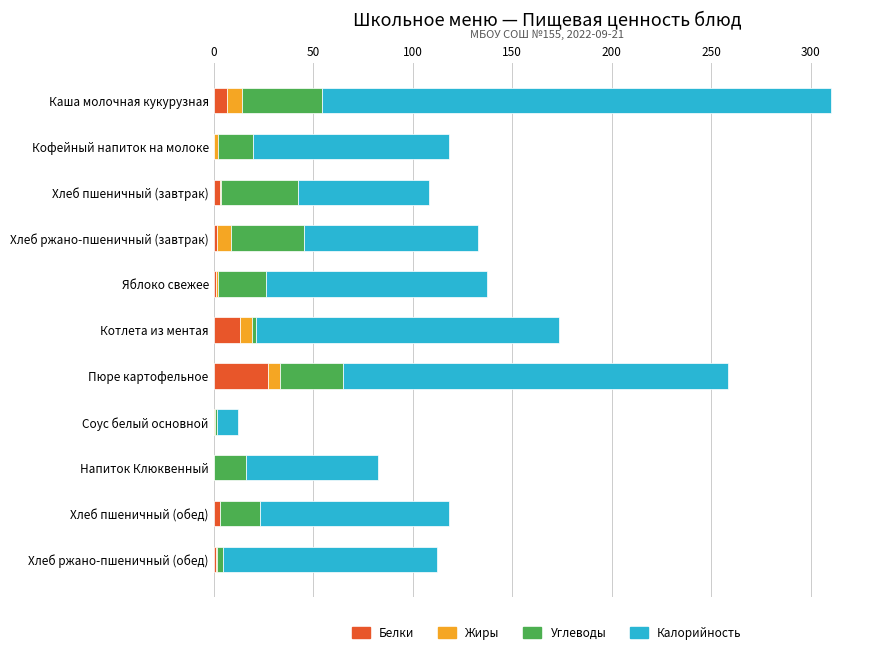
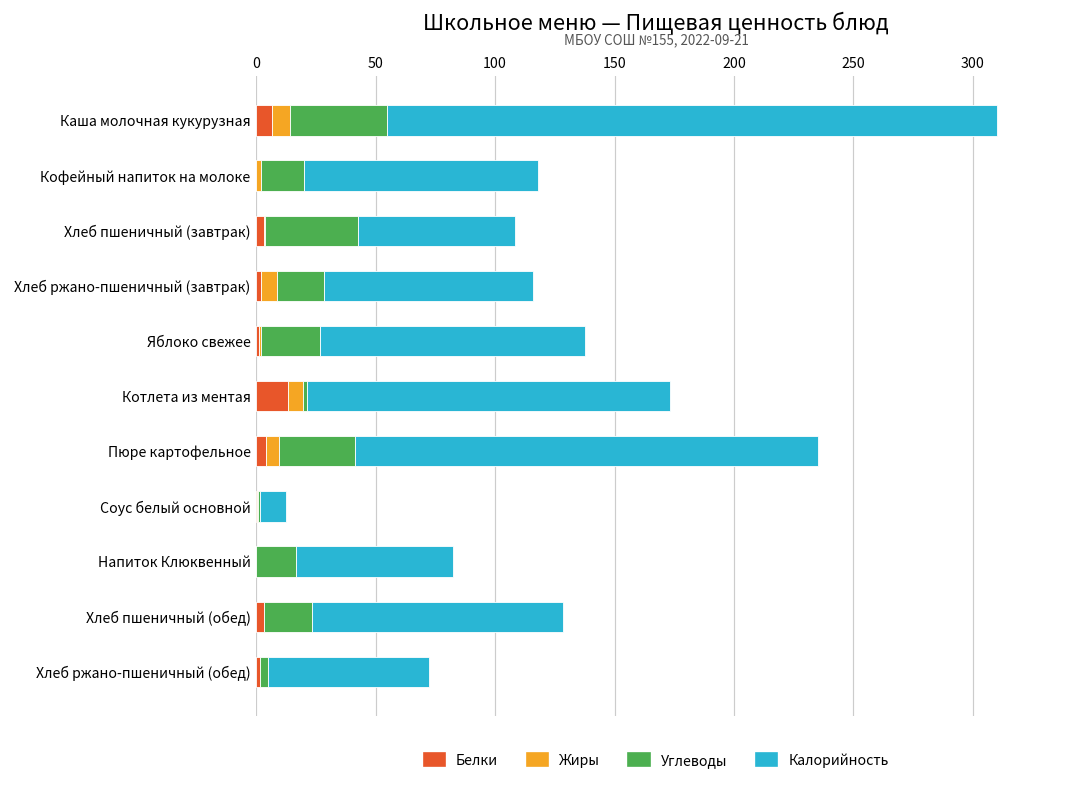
Углеводы, Хлеб ржано-пшеничный (завтрак): 36 -> 19
Белки, Пюре картофельное: 27 -> 4
Калорийность, Хлеб пшеничный (обед): 95 -> 105
Калорийность, Хлеб ржано-пшеничный (обед): 107 -> 67
